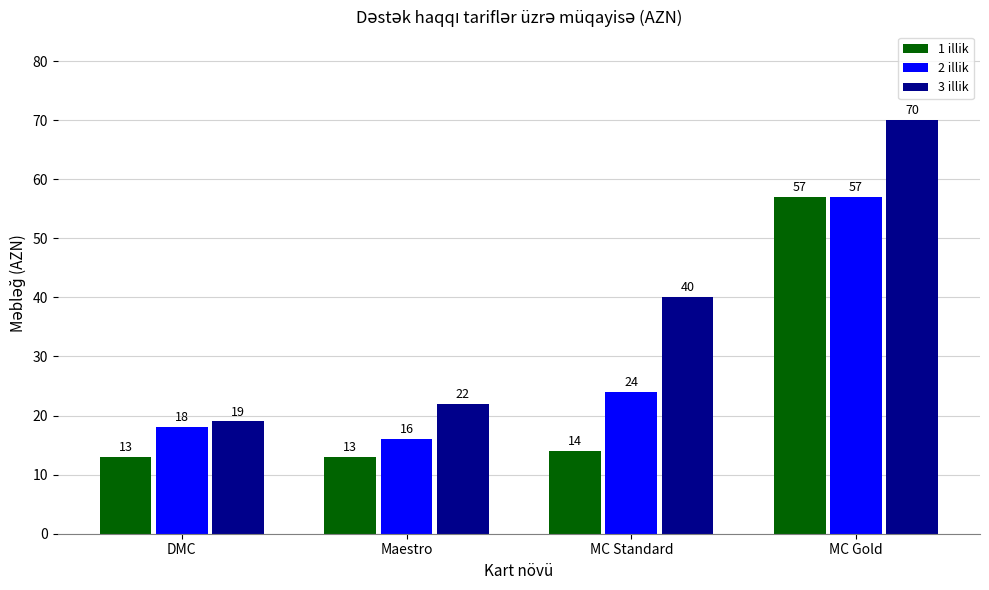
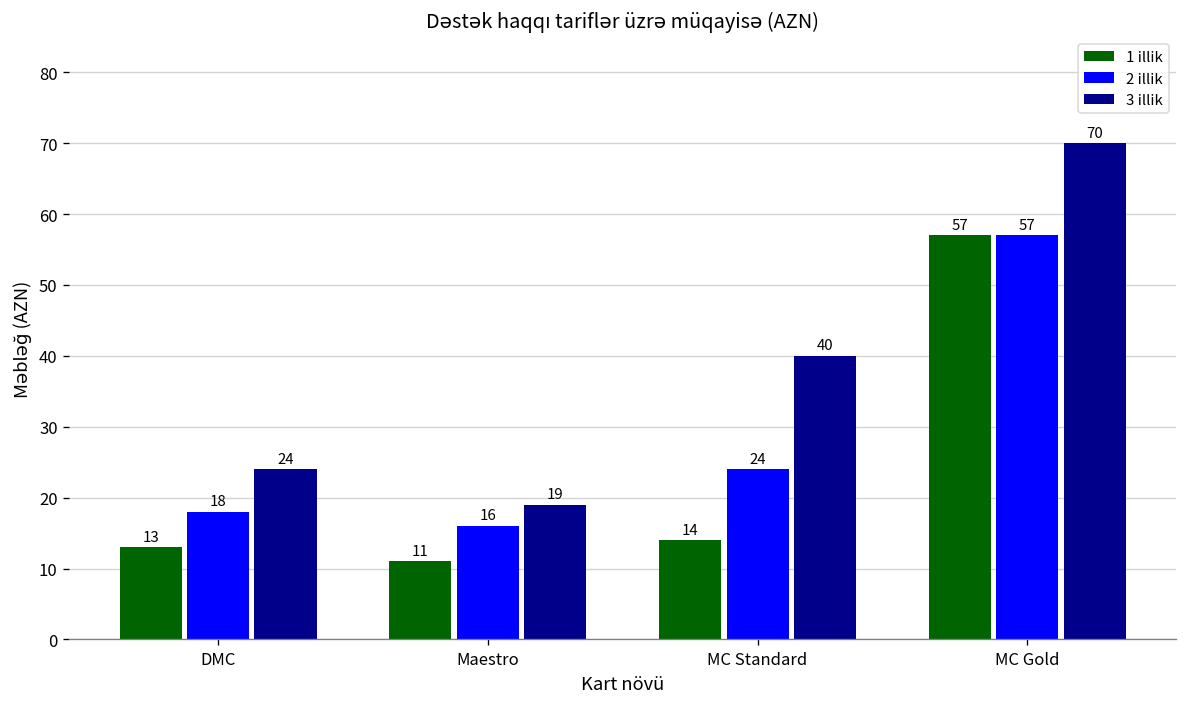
3 illik, DMC: 19 -> 24
1 illik, Maestro: 13 -> 11
3 illik, Maestro: 22 -> 19
